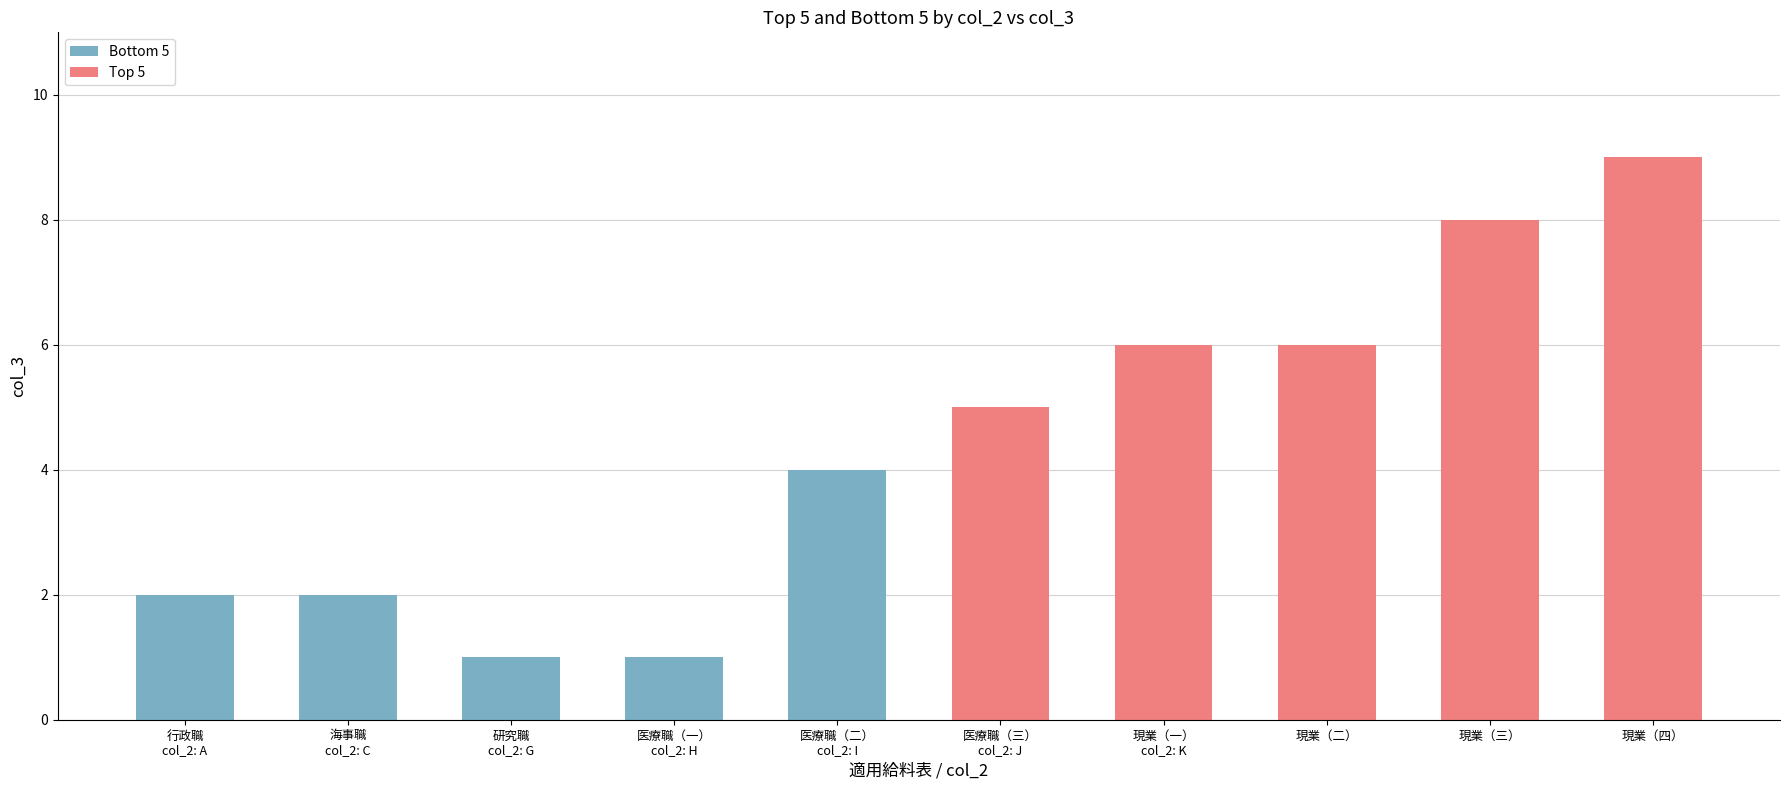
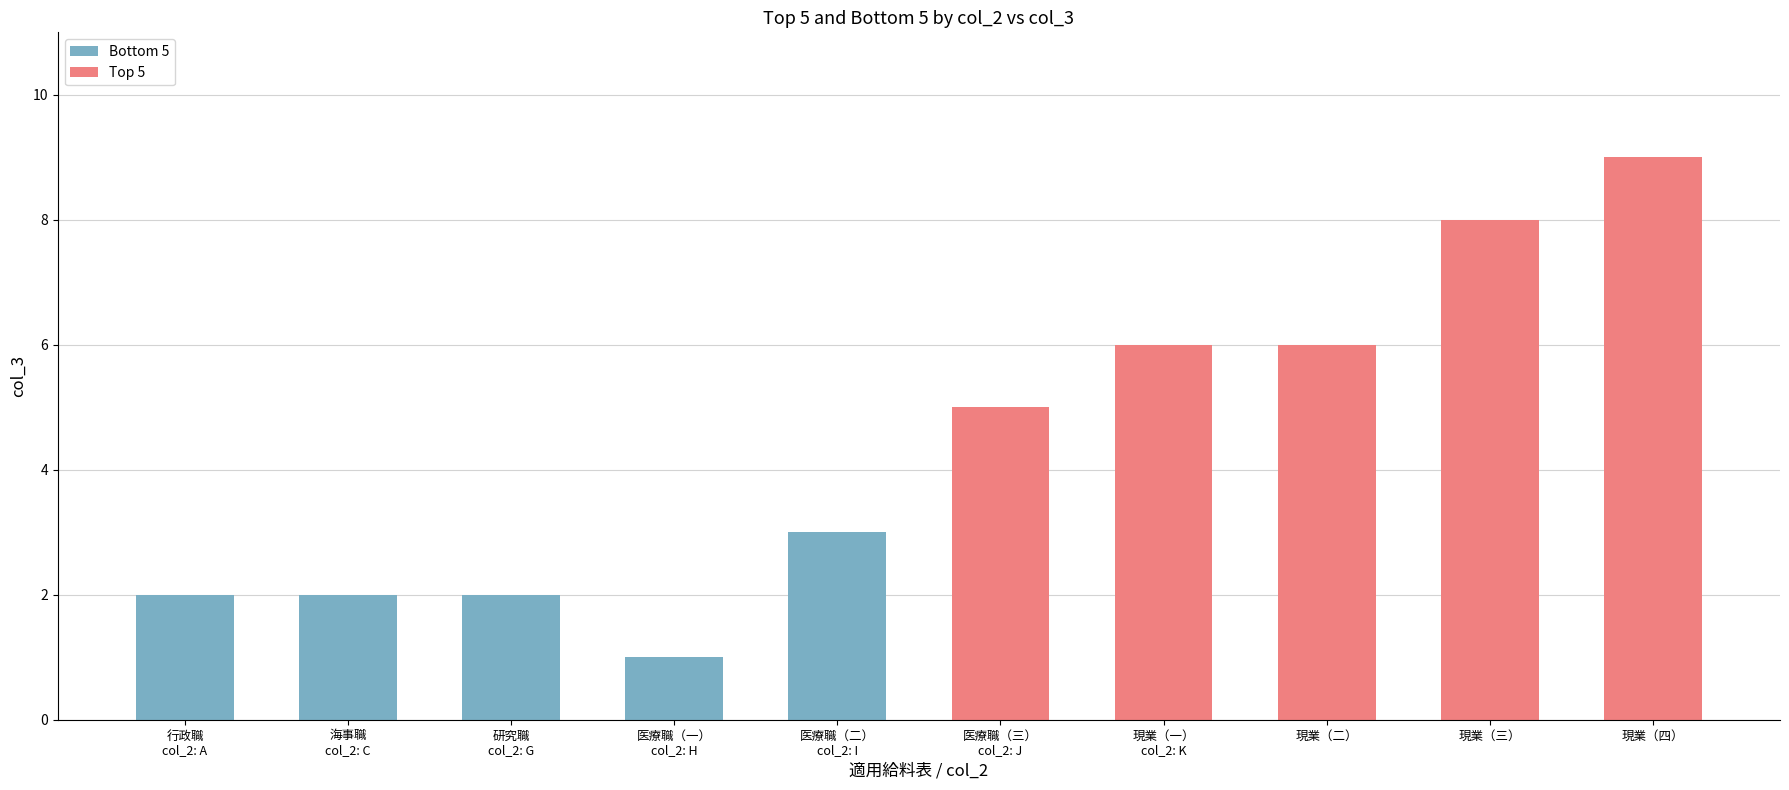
Bottom 5, 研究職 col_2: G: 1 -> 2
Bottom 5, 医療職（二） col_2: I: 4 -> 3
